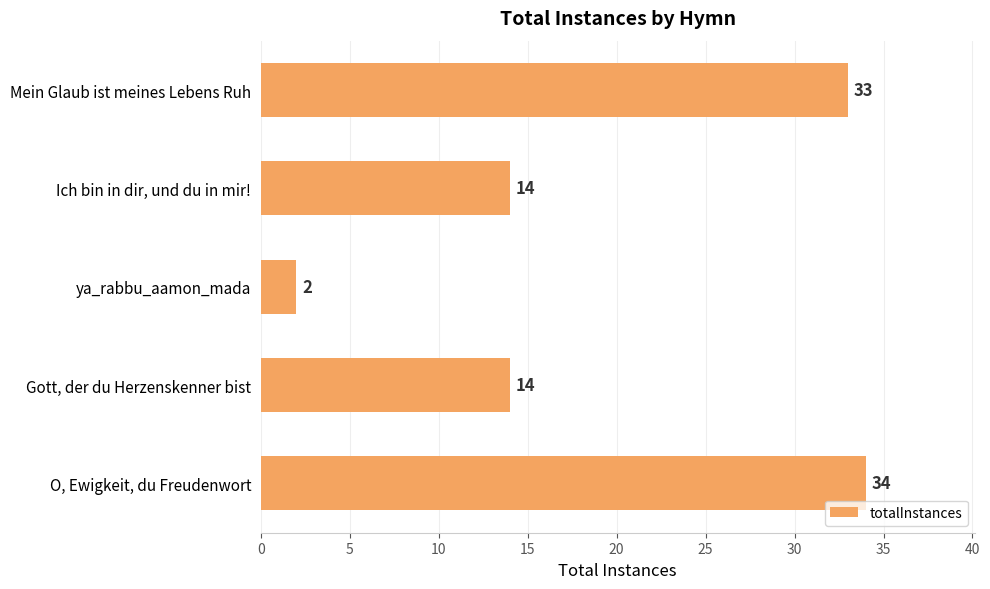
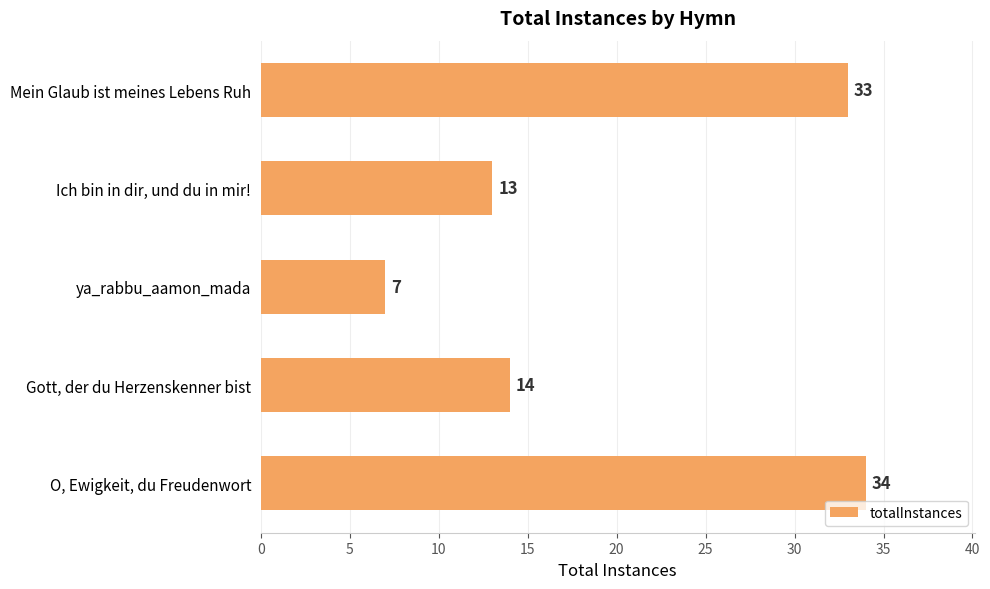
Ich bin in dir, und du in mir!: 14 -> 13
ya_rabbu_aamon_mada: 2 -> 7
